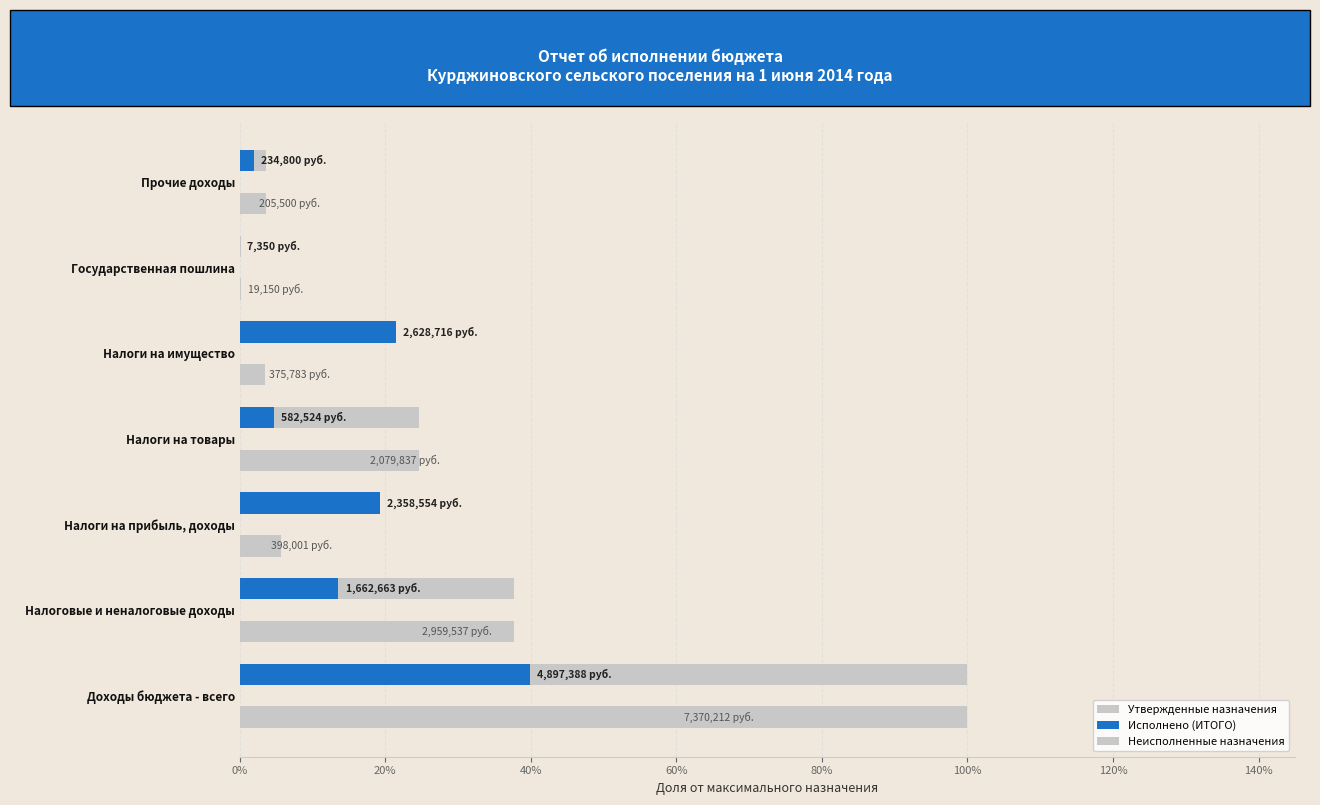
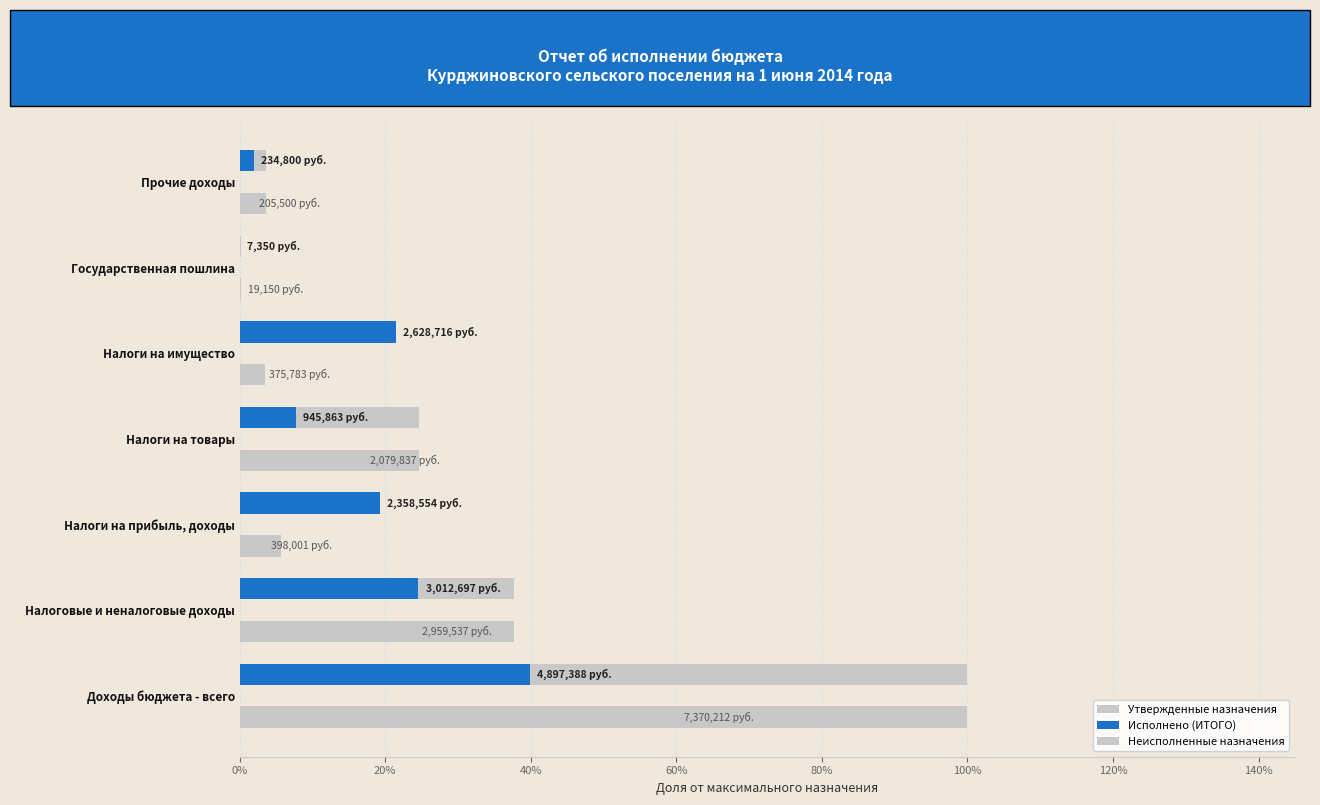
Исполнено (ИТОГО), Налоги на товары: 582,524 -> 945,863
Исполнено (ИТОГО), Налоговые и неналоговые доходы: 1,662,663 -> 3,012,697
